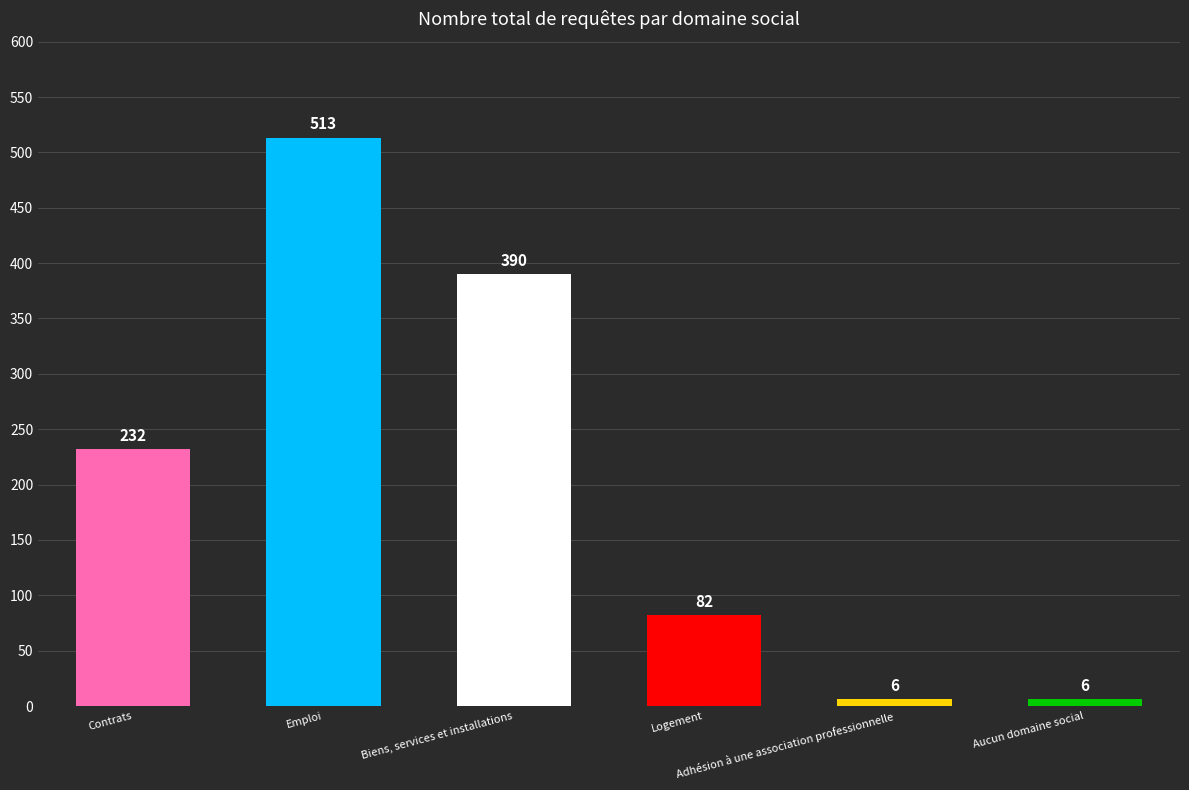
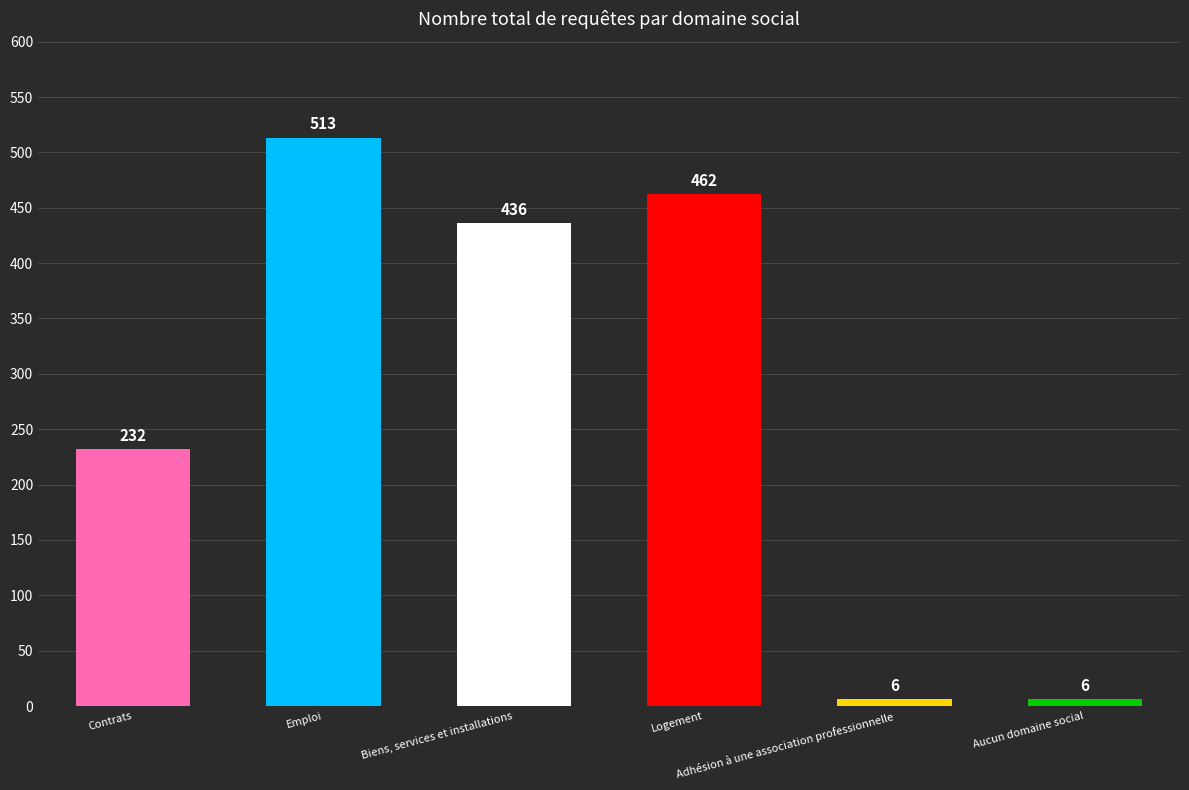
Biens, services et installations: 390 -> 436
Logement: 82 -> 462
